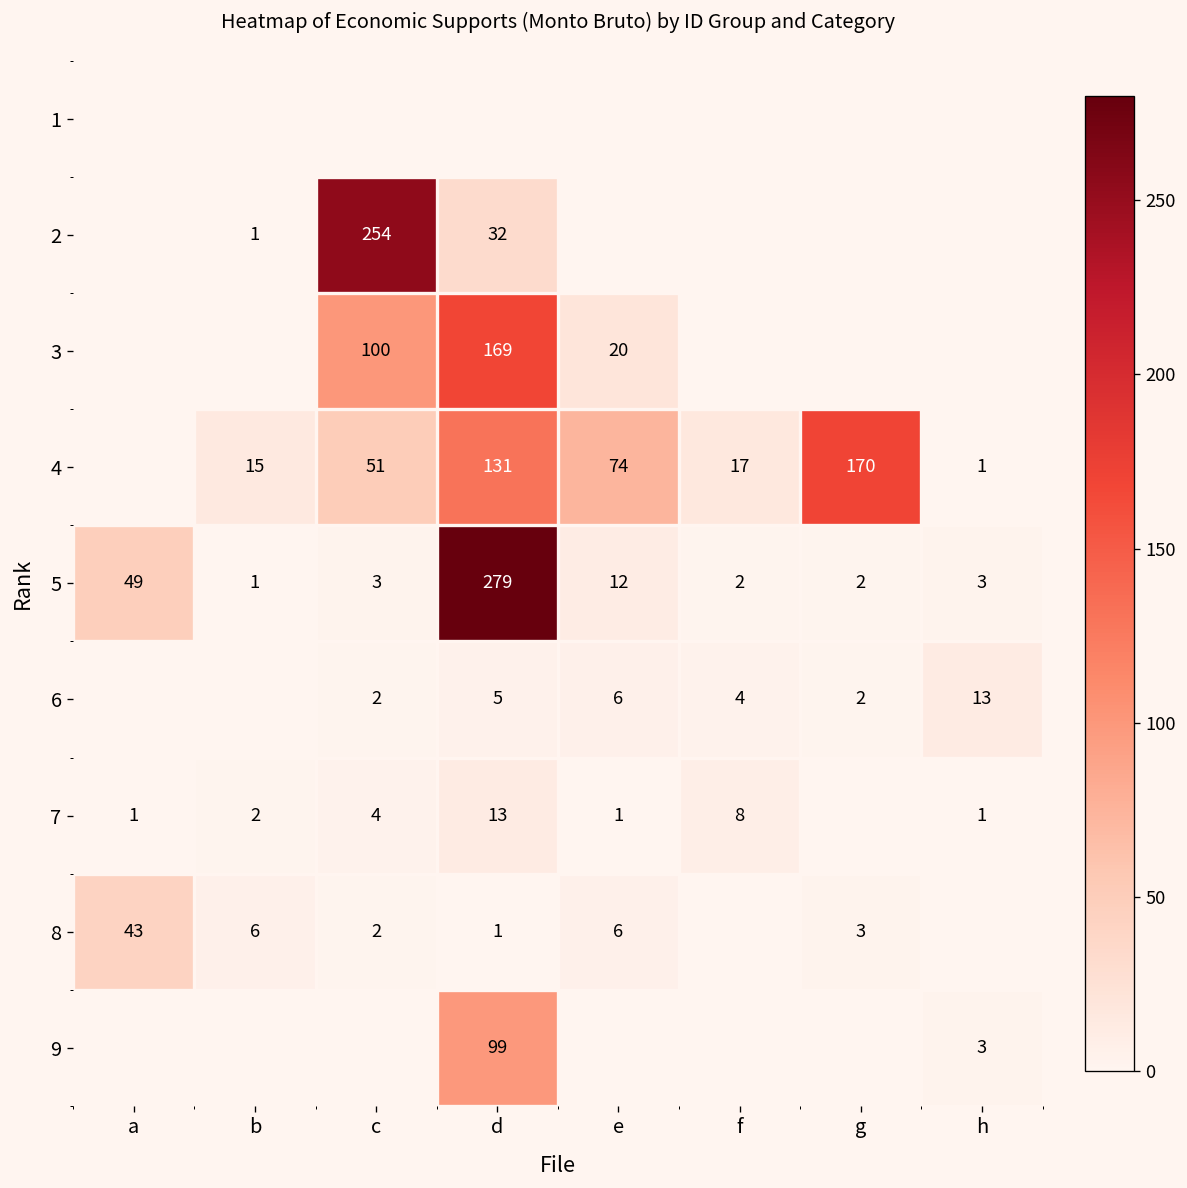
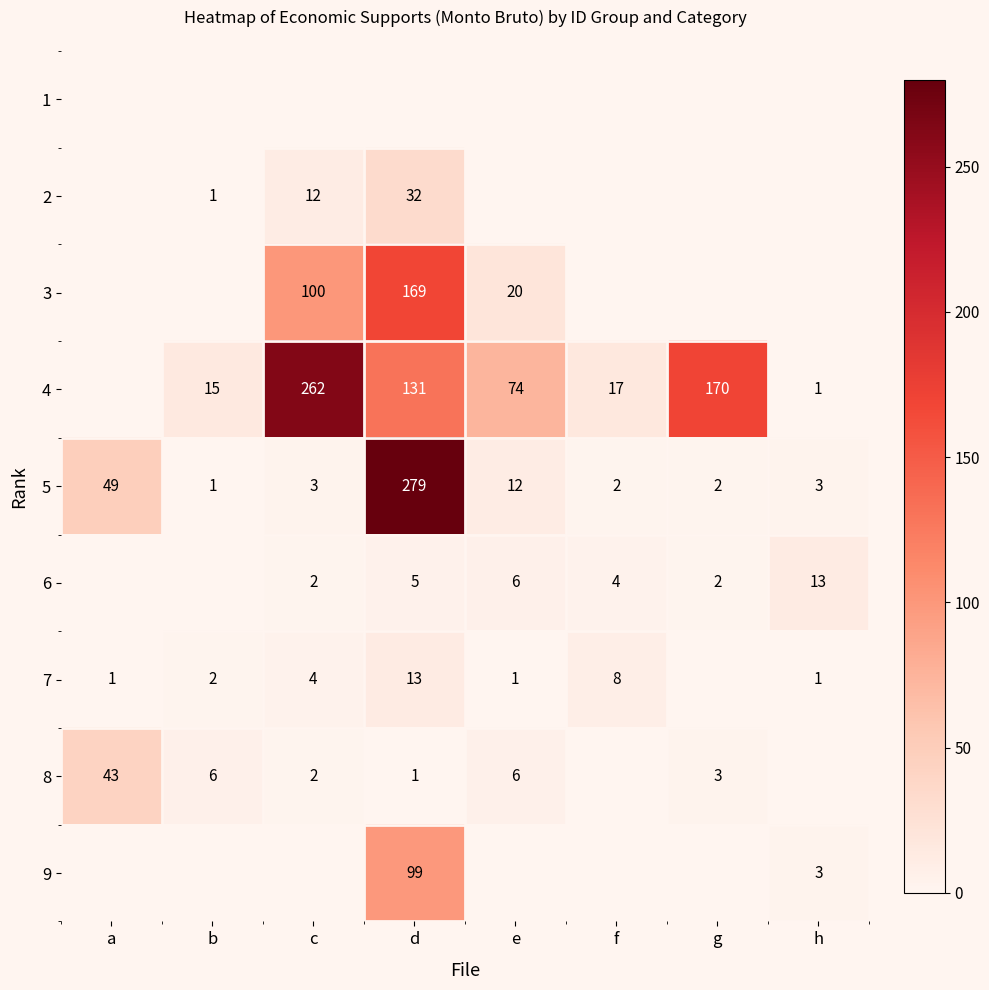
2, c: 254 -> 12
4, c: 51 -> 262
